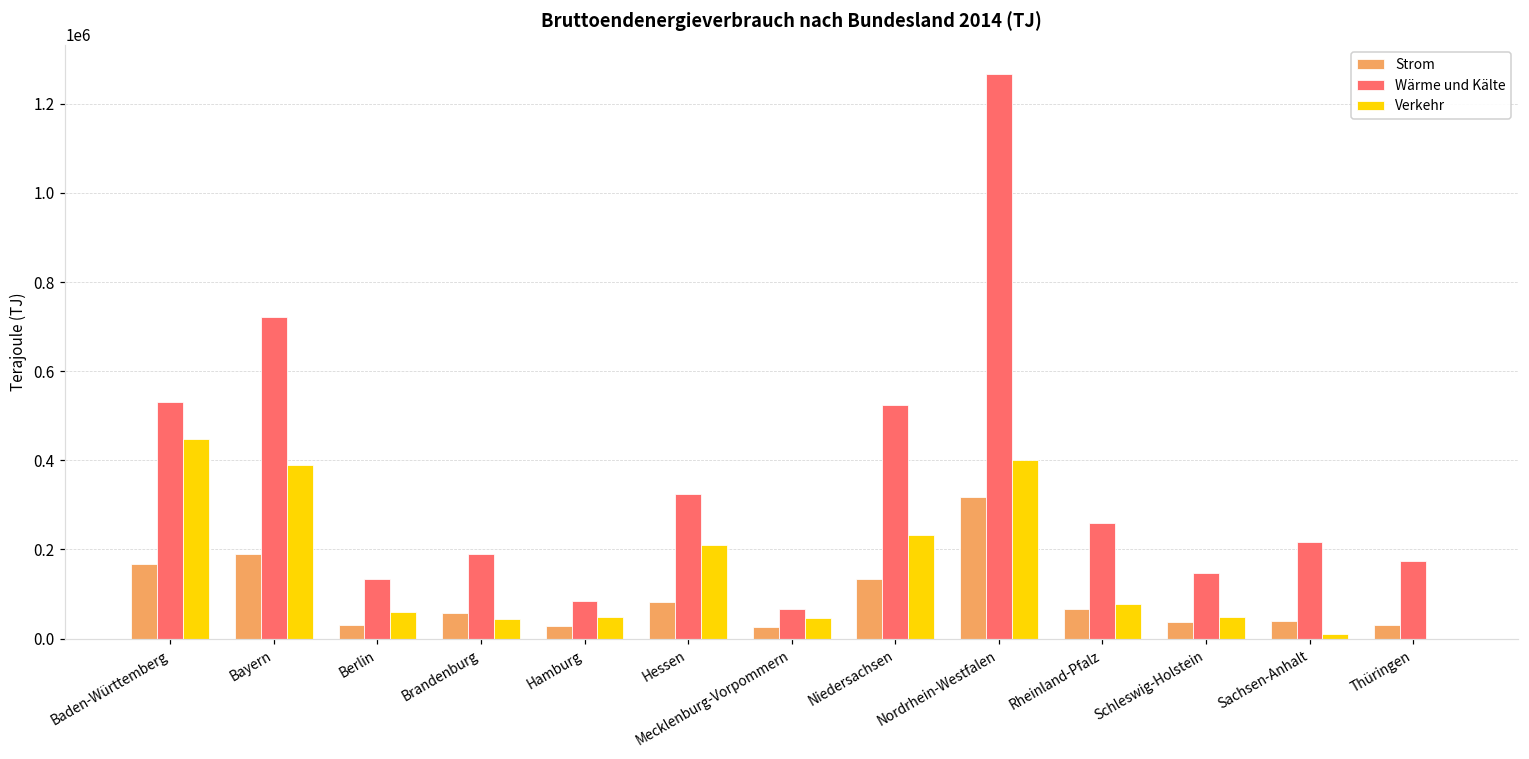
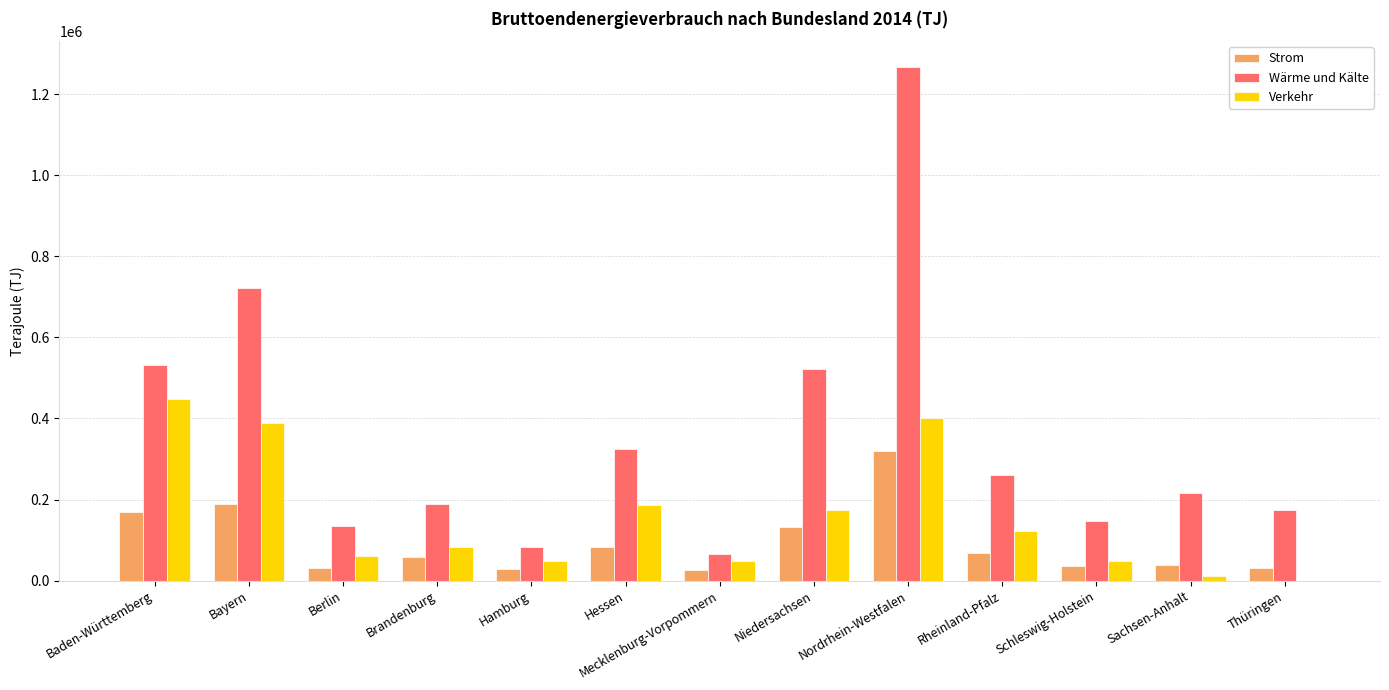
Verkehr, Brandenburg: 40000 -> 80000
Verkehr, Hessen: 210000 -> 190000
Verkehr, Niedersachsen: 230000 -> 170000
Verkehr, Rheinland-Pfalz: 80000 -> 120000
